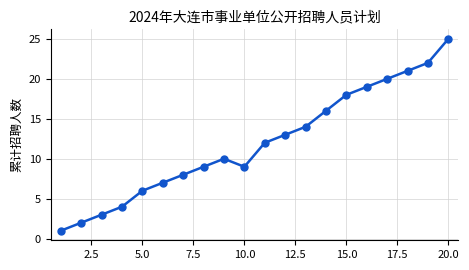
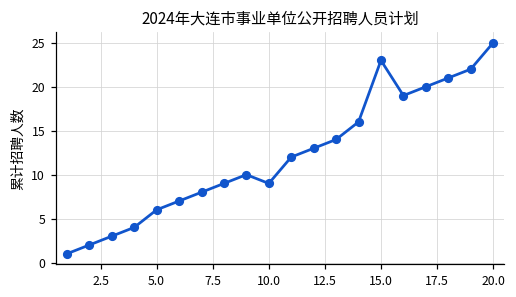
15.0: 18 -> 23
